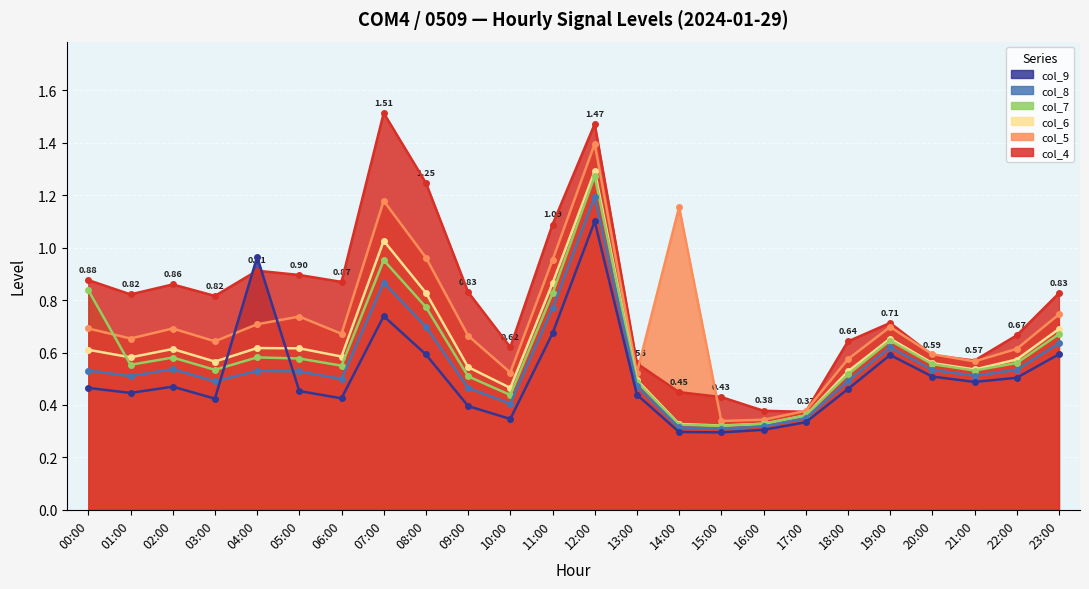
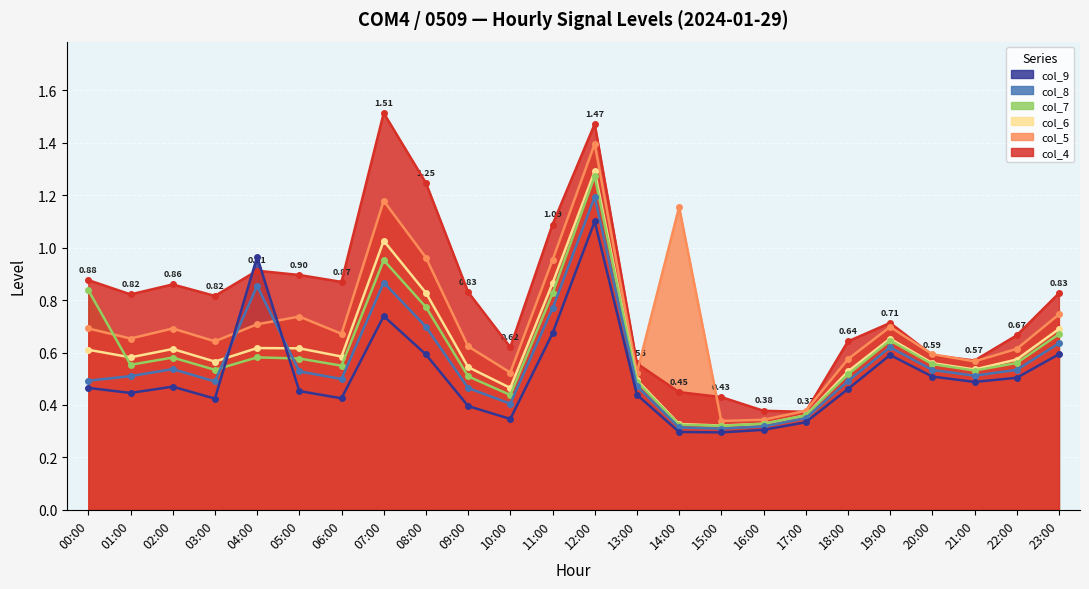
col_8, 00:00: 0.53 -> 0.49
col_8, 04:00: 0.53 -> 0.85
col_5, 09:00: 0.66 -> 0.62
